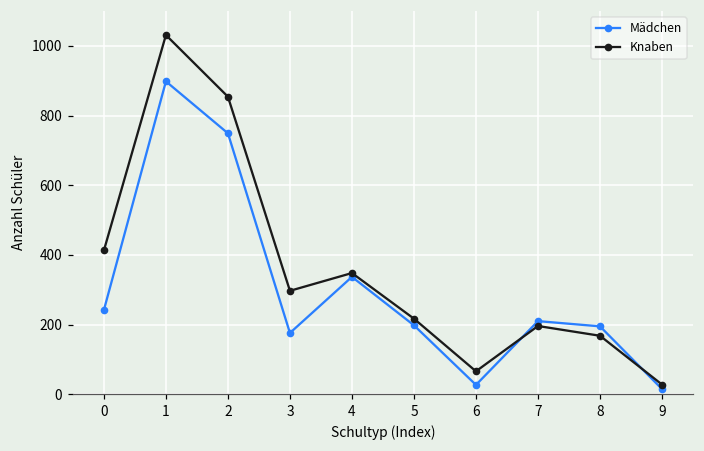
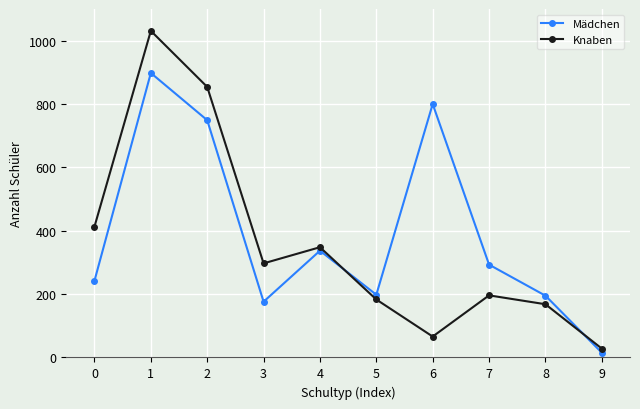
Knaben, 5: 220 -> 180
Mädchen, 6: 30 -> 800
Mädchen, 7: 210 -> 290
